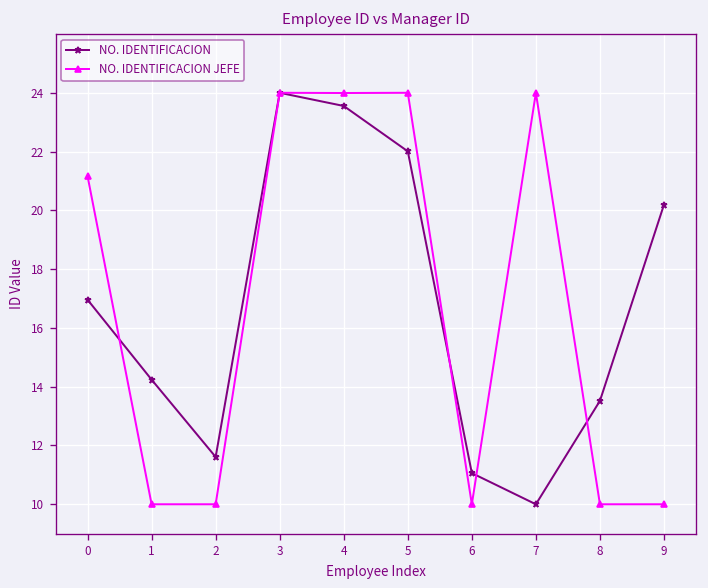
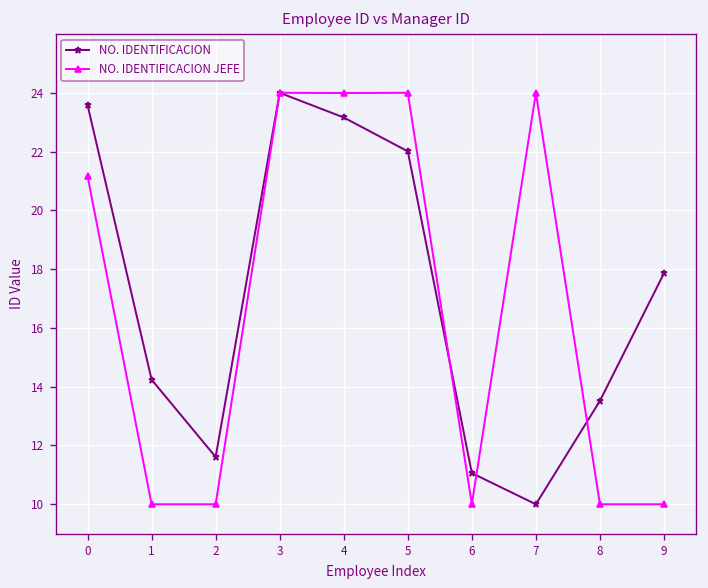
NO. IDENTIFICACION, 0: 17.0 -> 23.6
NO. IDENTIFICACION, 4: 23.6 -> 23.2
NO. IDENTIFICACION, 9: 20.2 -> 17.9
